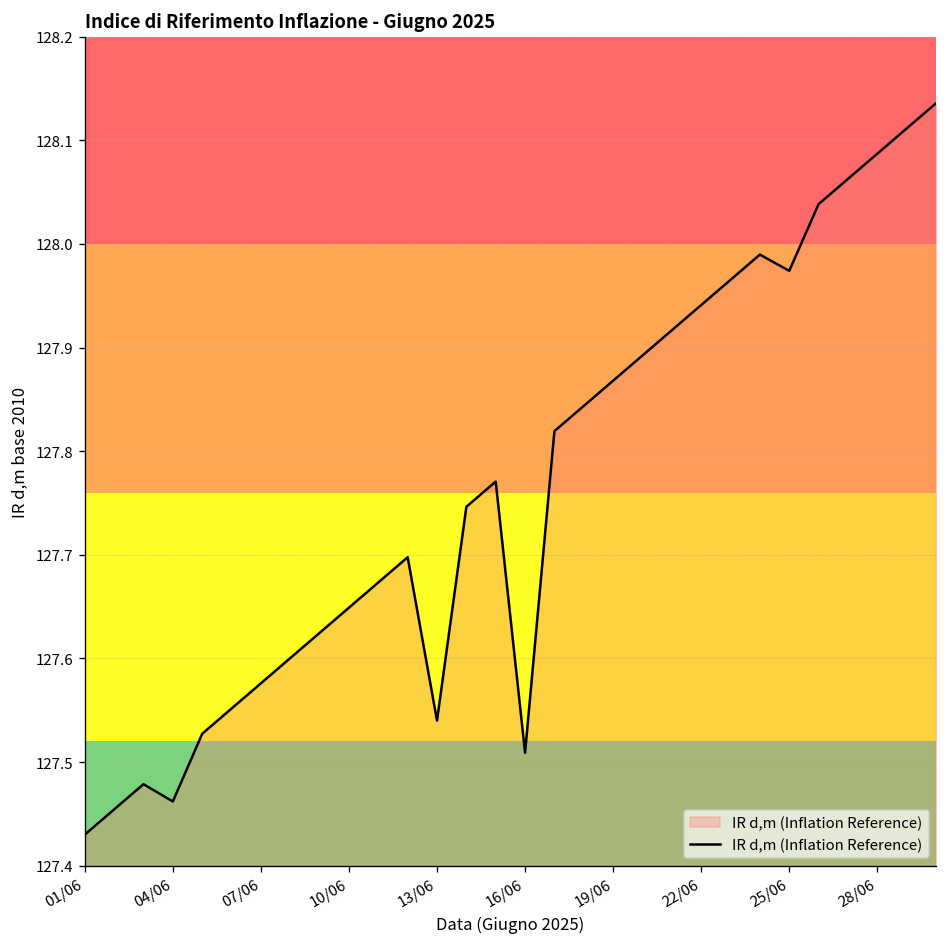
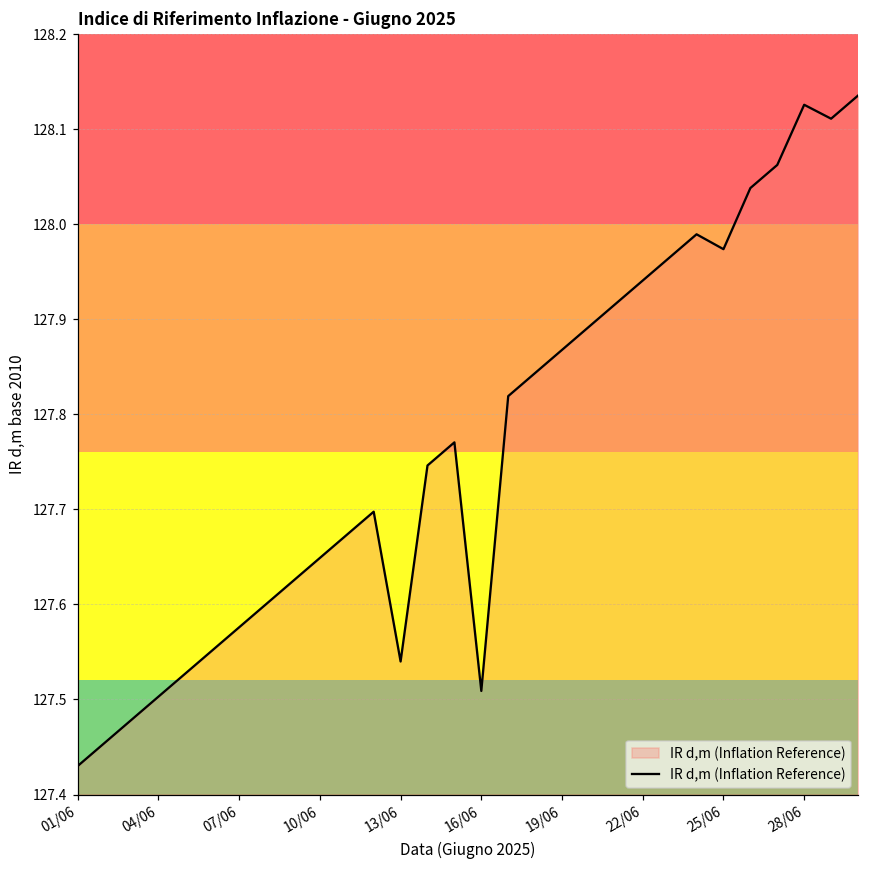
04/06: 127.46 -> 127.50
28/06: 128.09 -> 128.13
